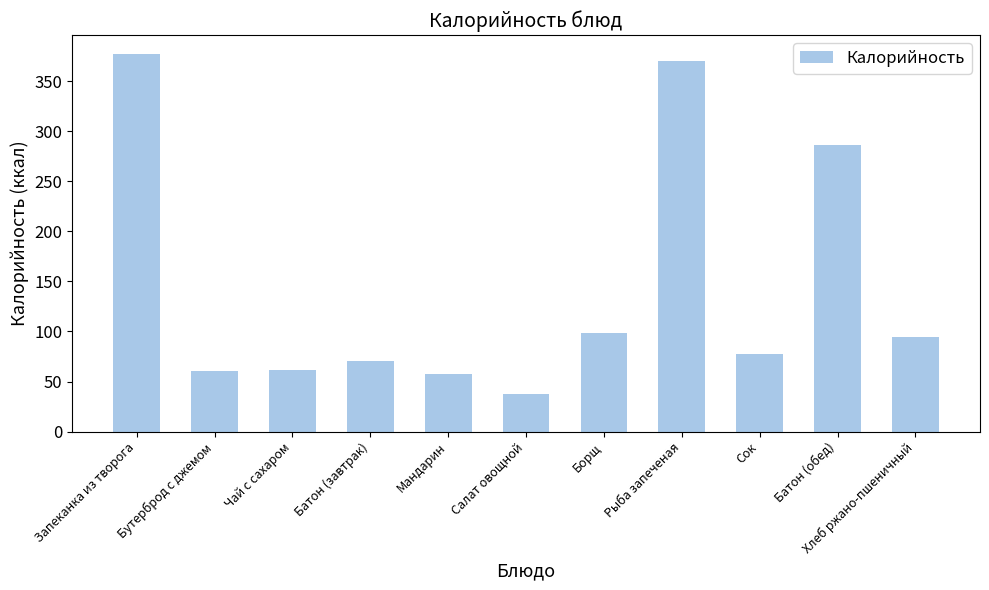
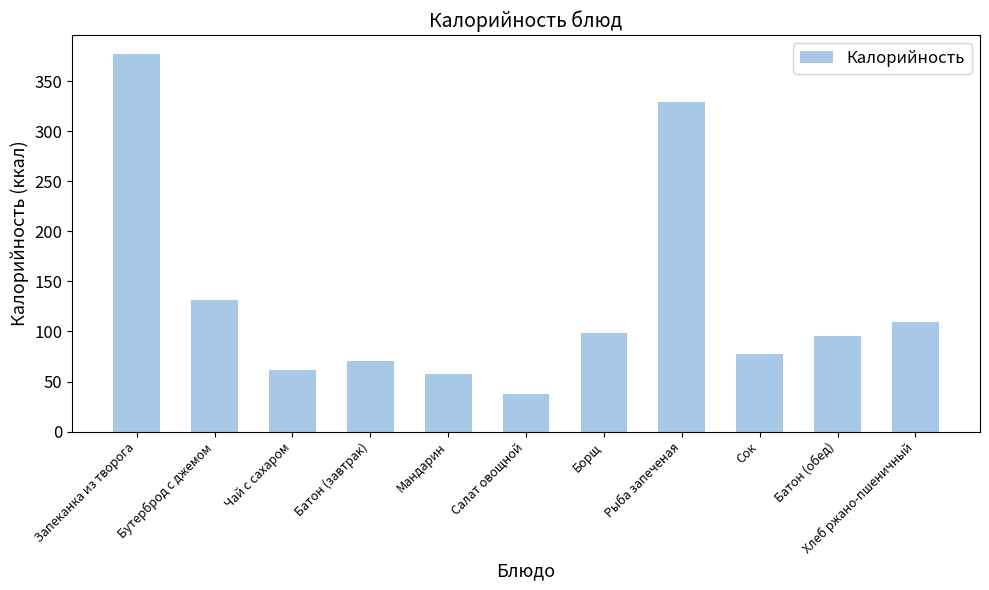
Бутерброд с джемом: 61 -> 132
Рыба запеченая: 371 -> 329
Батон (обед): 287 -> 96
Хлеб ржано-пшеничный: 95 -> 110
